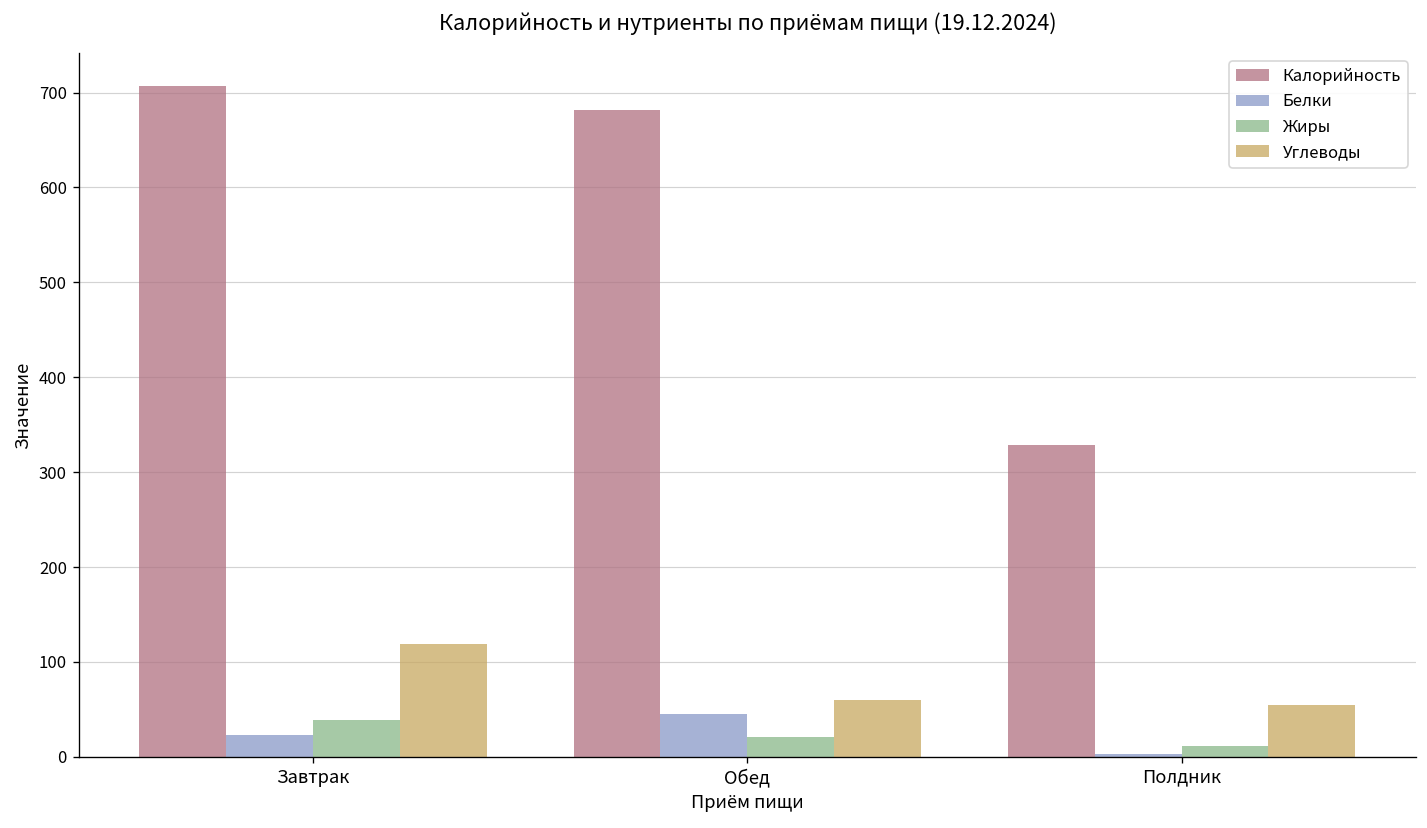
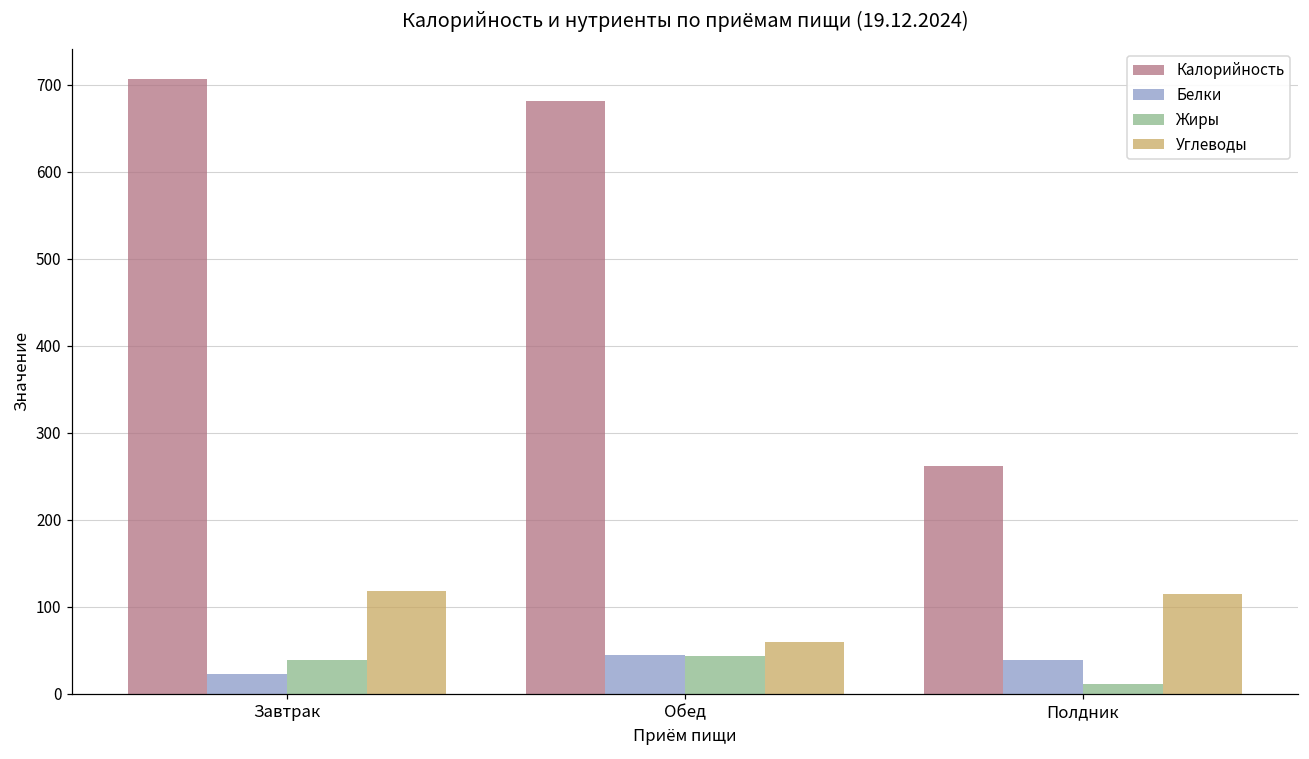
Жиры, Обед: 20 -> 40
Калорийность, Полдник: 330 -> 260
Белки, Полдник: 0 -> 40
Углеводы, Полдник: 50 -> 120
